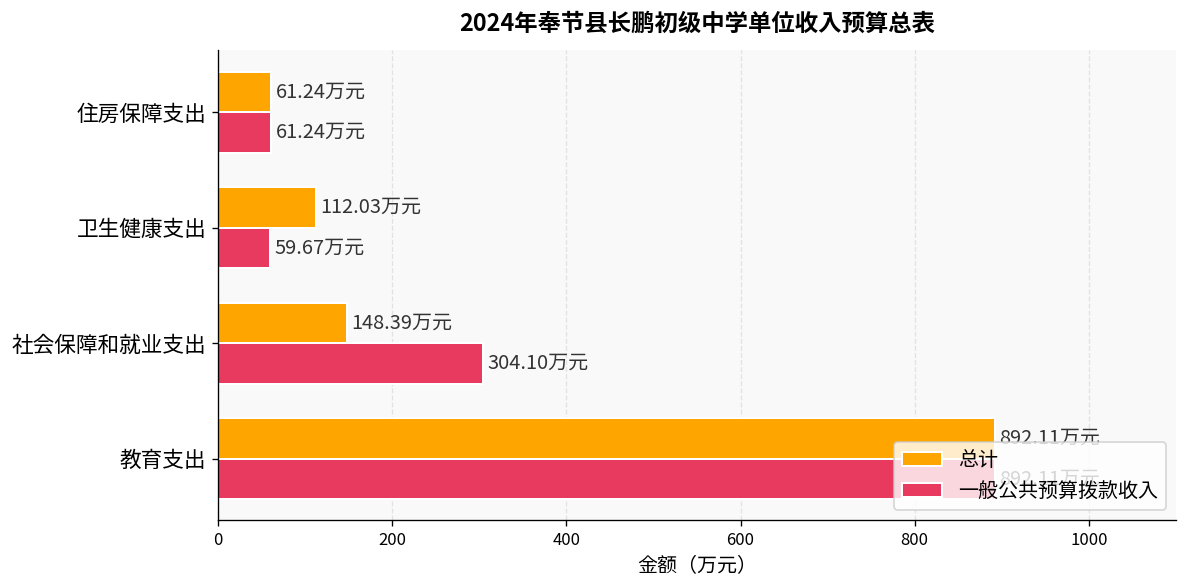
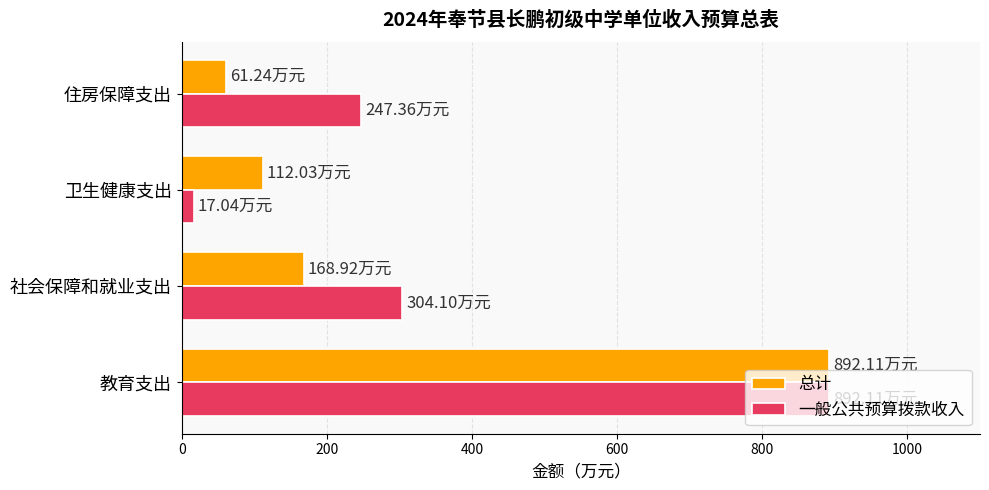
一般公共预算拨款收入, 住房保障支出: 61.24 -> 247.36
一般公共预算拨款收入, 卫生健康支出: 59.67 -> 17.04
总计, 社会保障和就业支出: 148.39 -> 168.92
